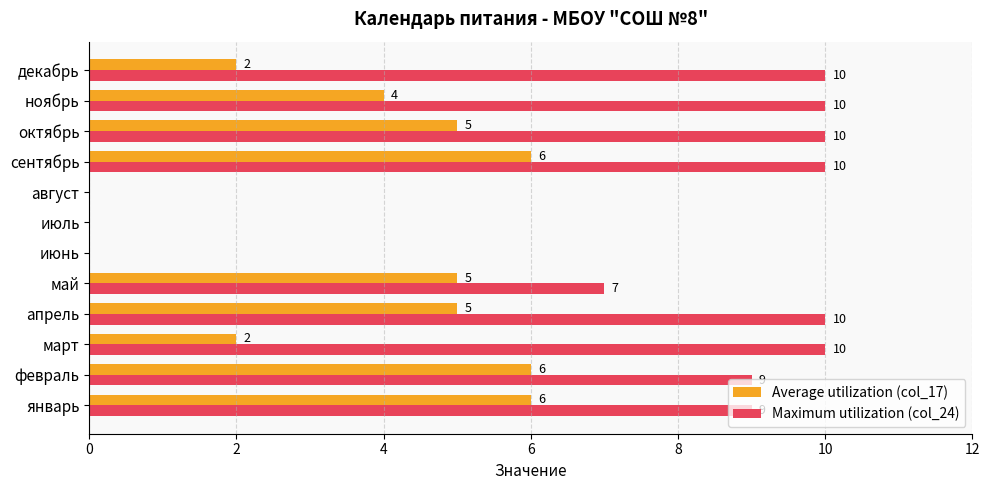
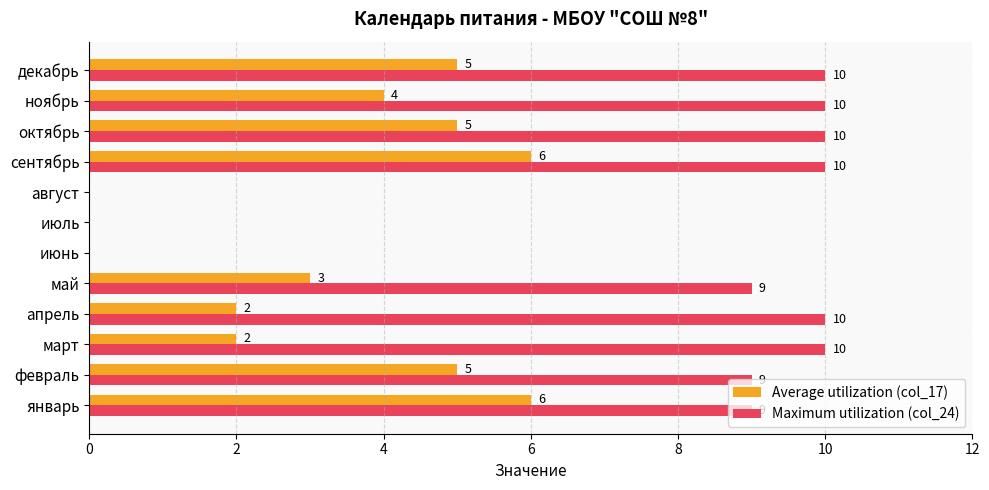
Average utilization (col_17), декабрь: 2 -> 5
Average utilization (col_17), май: 5 -> 3
Maximum utilization (col_24), май: 7 -> 9
Average utilization (col_17), апрель: 5 -> 2
Average utilization (col_17), февраль: 6 -> 5
